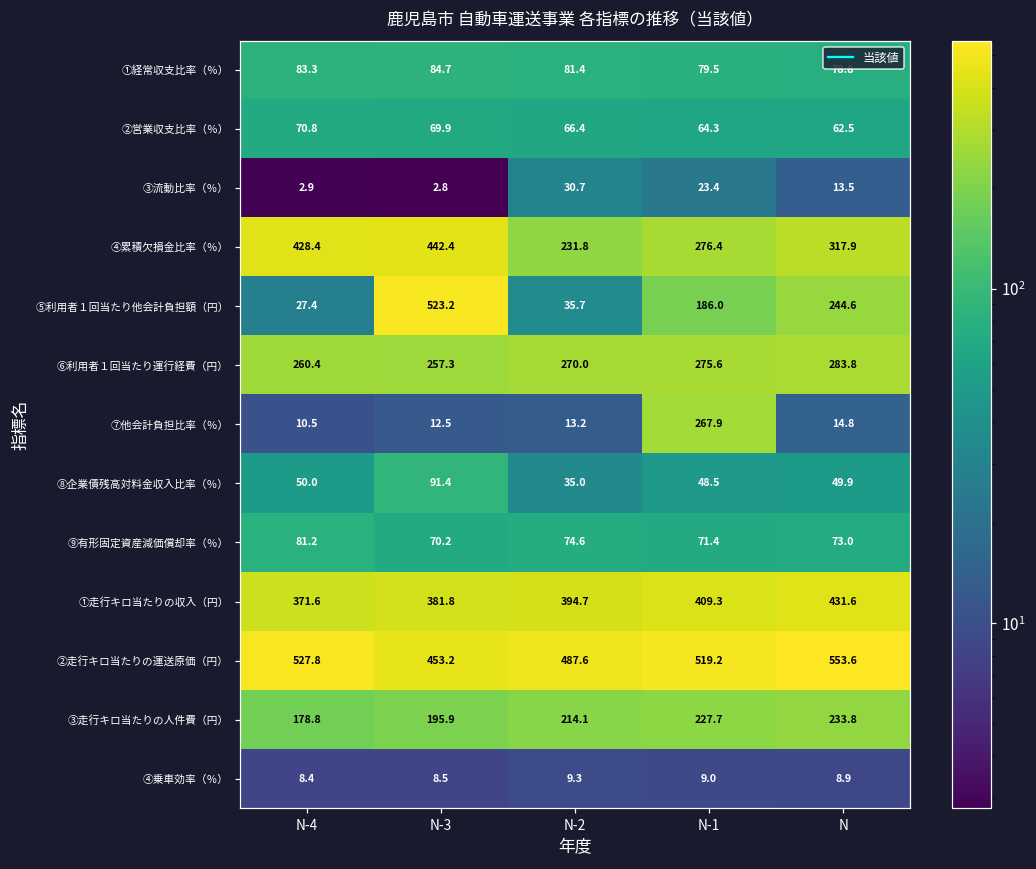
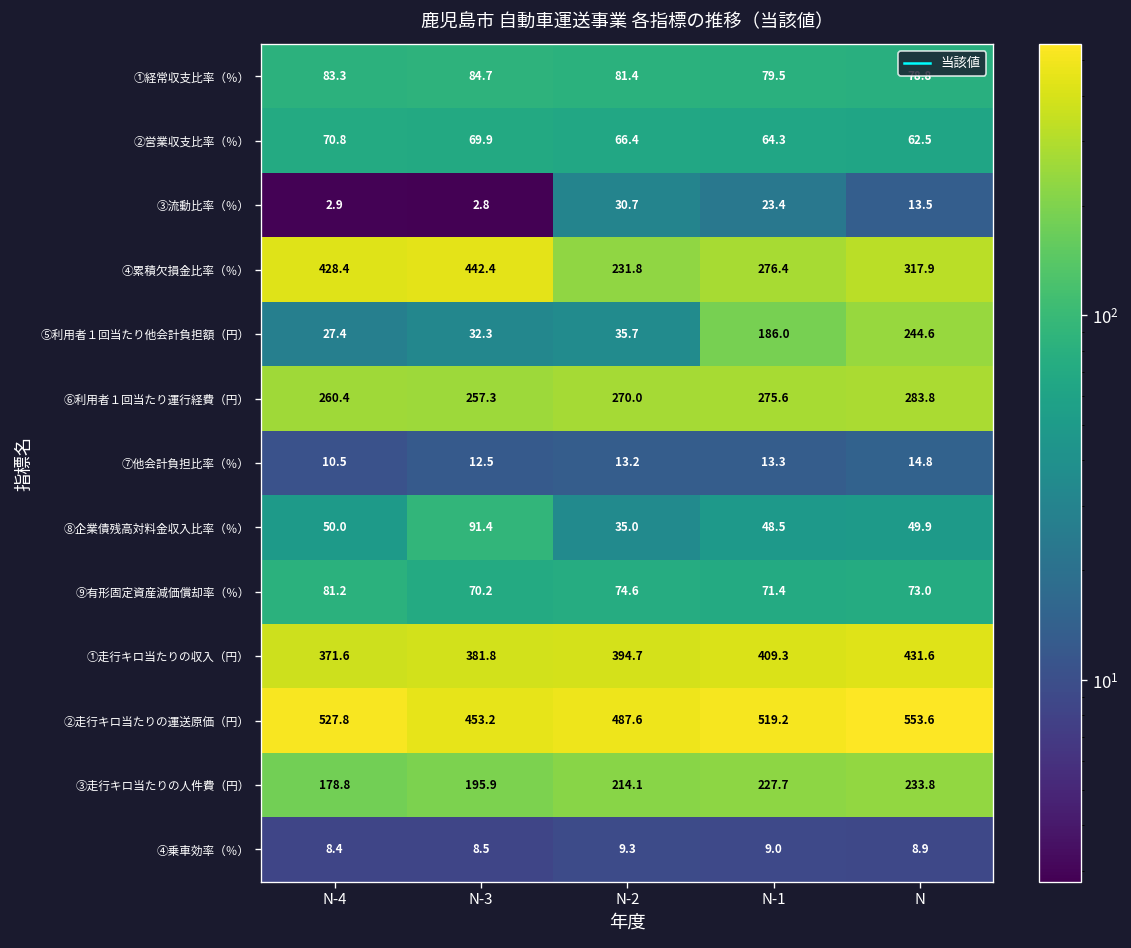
⑤利用者１回当たり他会計負担額（円）, N-3: 523.2 -> 32.3
⑦他会計負担比率（％）, N-1: 267.9 -> 13.3
